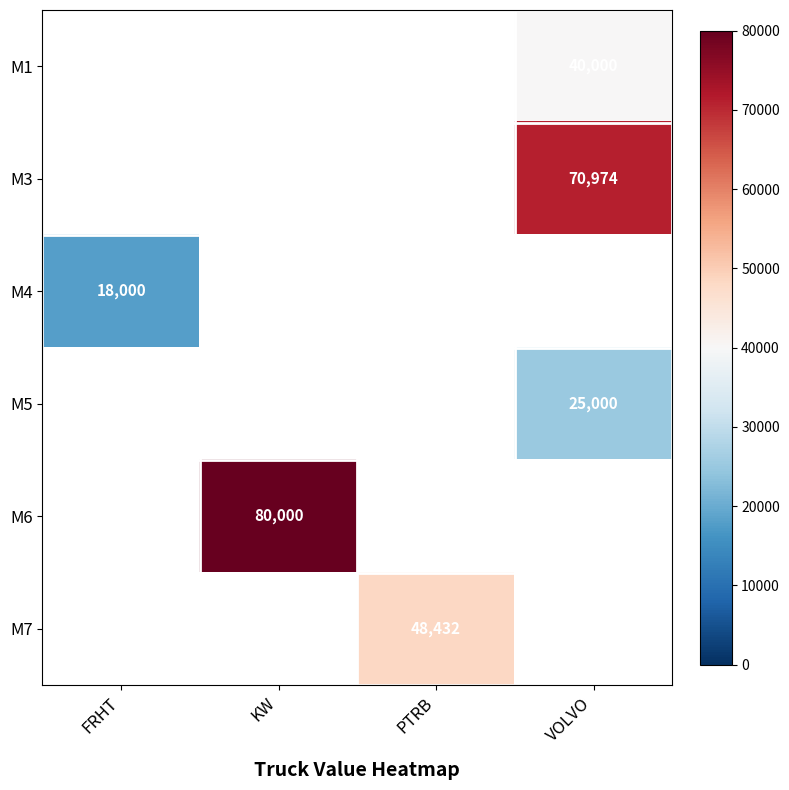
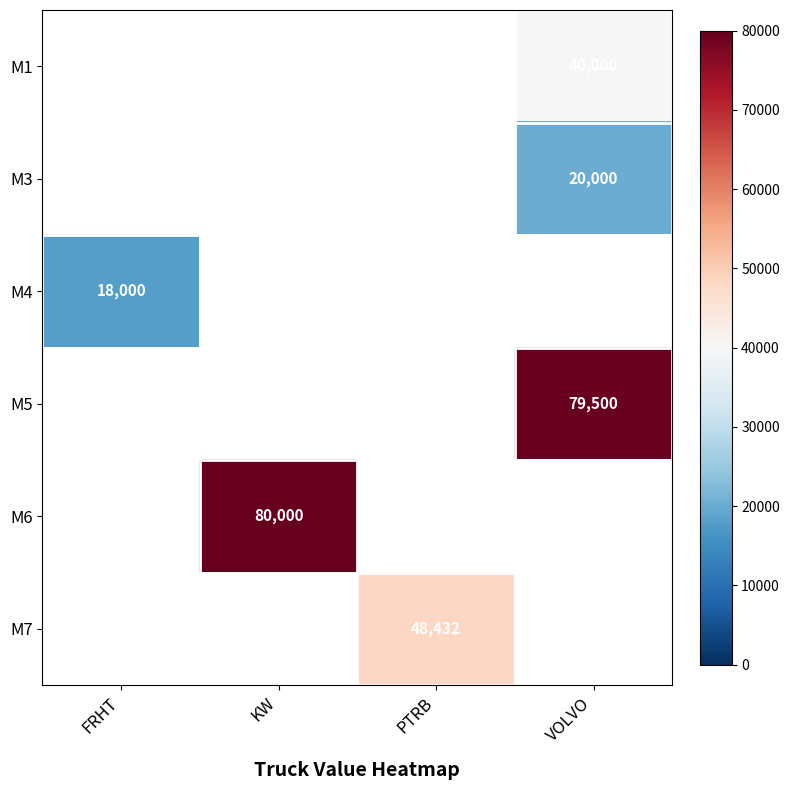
M3, VOLVO: 70,974 -> 20,000
M5, VOLVO: 25,000 -> 79,500
